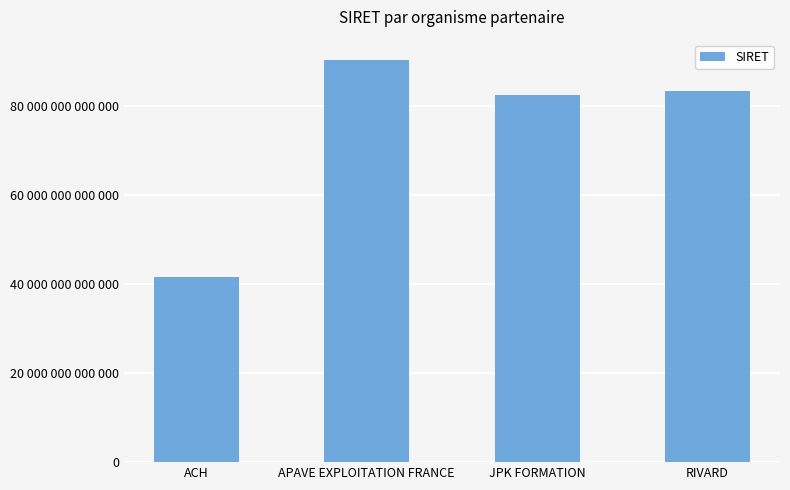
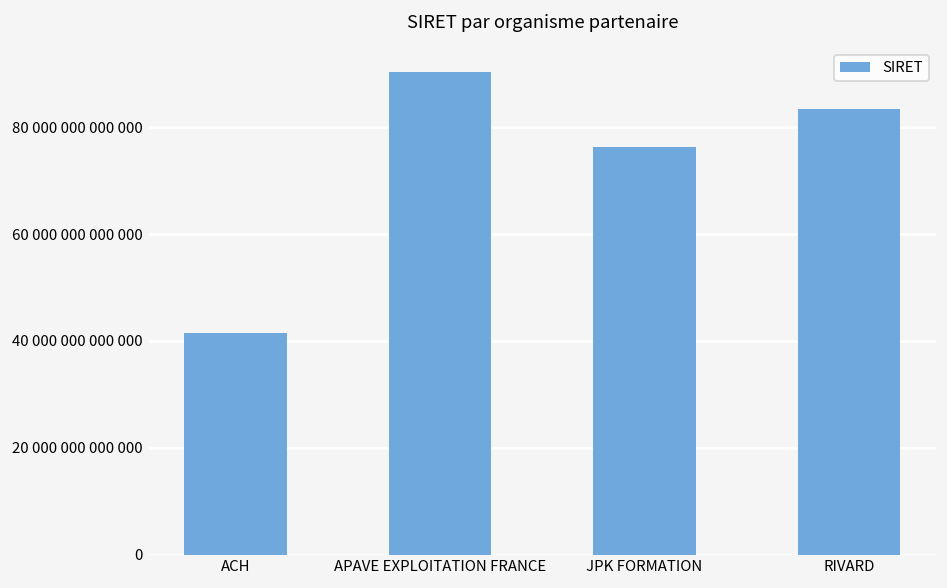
JPK FORMATION: 82000000000000 -> 76000000000000
